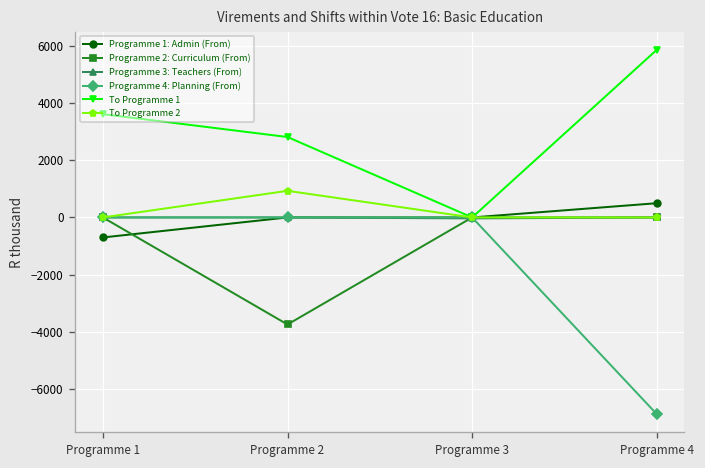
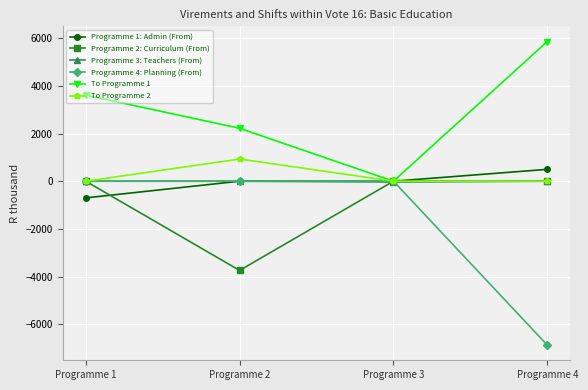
To Programme 1, Programme 2: 2800 -> 2200
